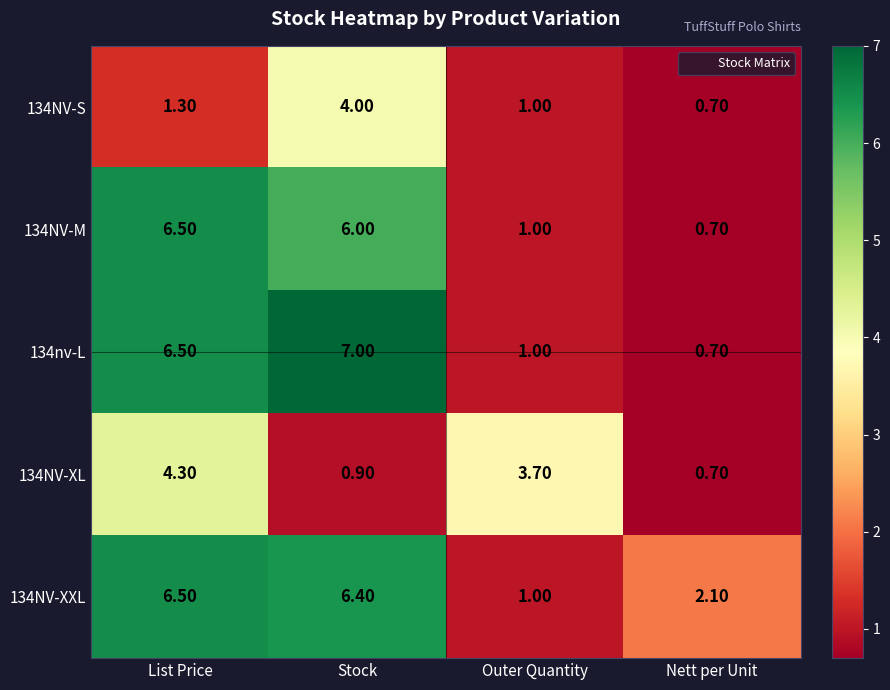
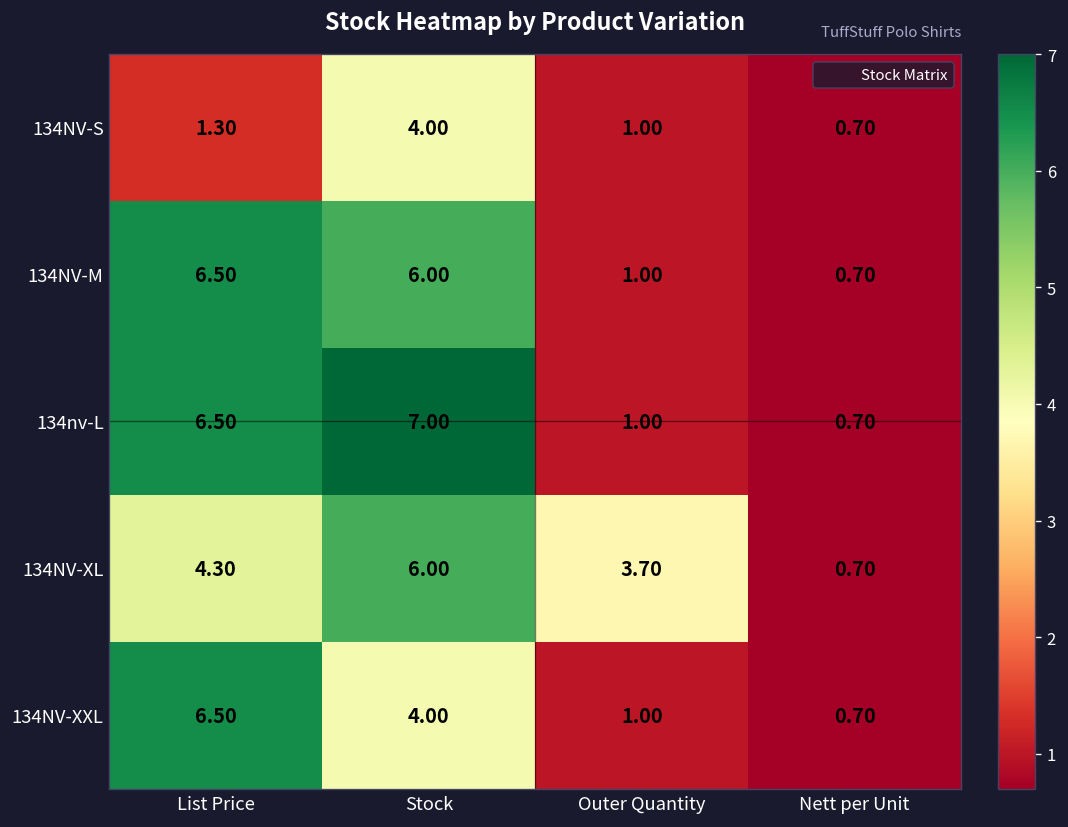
134NV-XL, Stock: 0.90 -> 6.00
134NV-XXL, Stock: 6.40 -> 4.00
134NV-XXL, Nett per Unit: 2.10 -> 0.70
